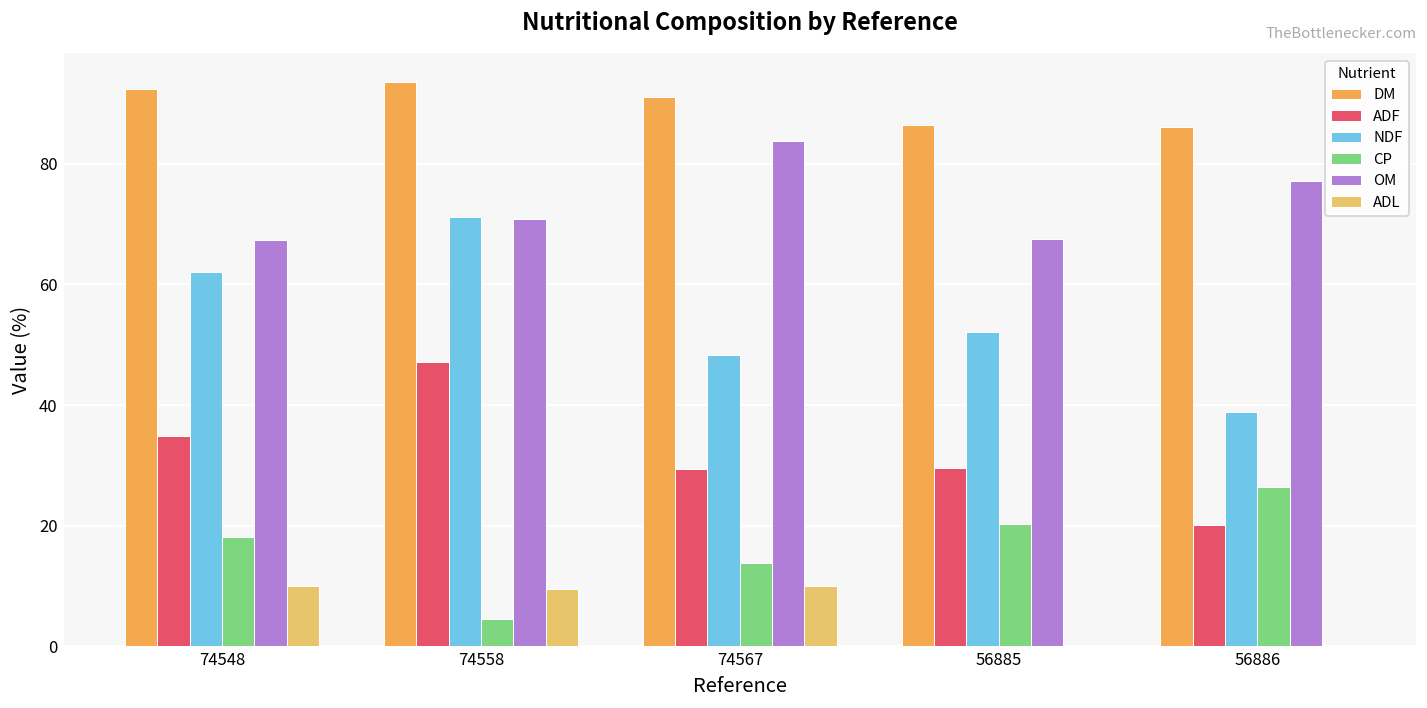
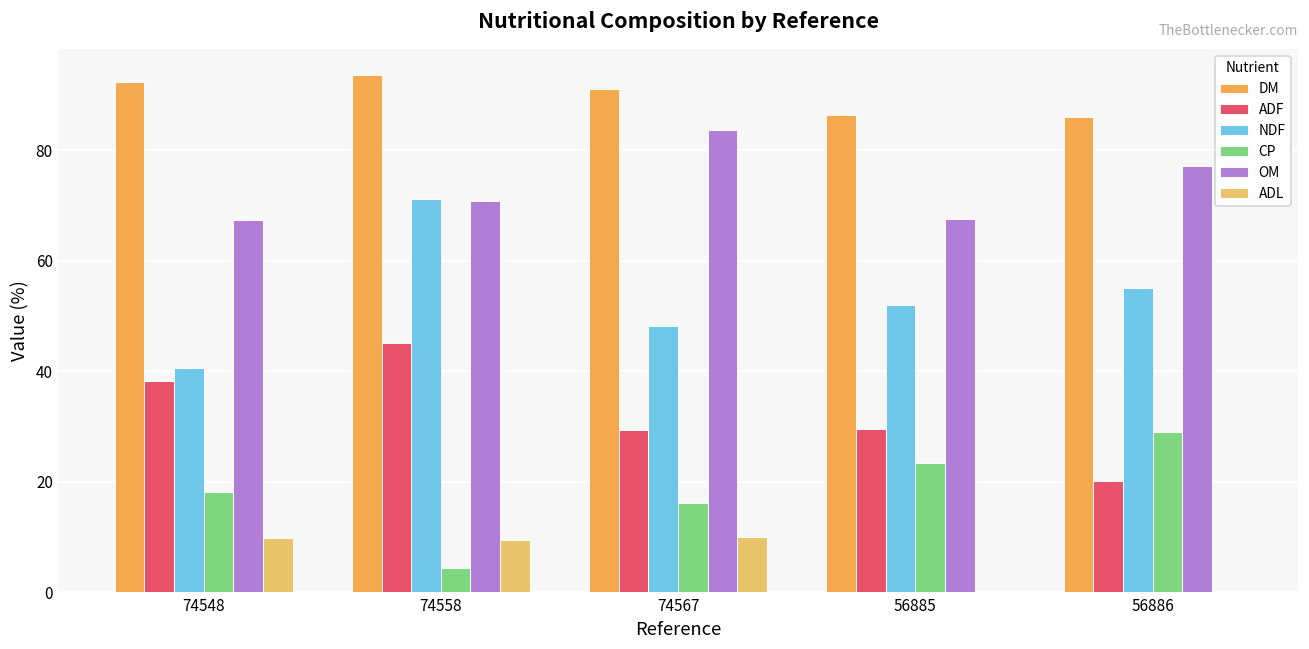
ADF, 74548: 35 -> 38
NDF, 74548: 62 -> 41
ADF, 74558: 47 -> 45
CP, 74567: 14 -> 16
CP, 56885: 20 -> 23
NDF, 56886: 39 -> 55
CP, 56886: 26 -> 29
